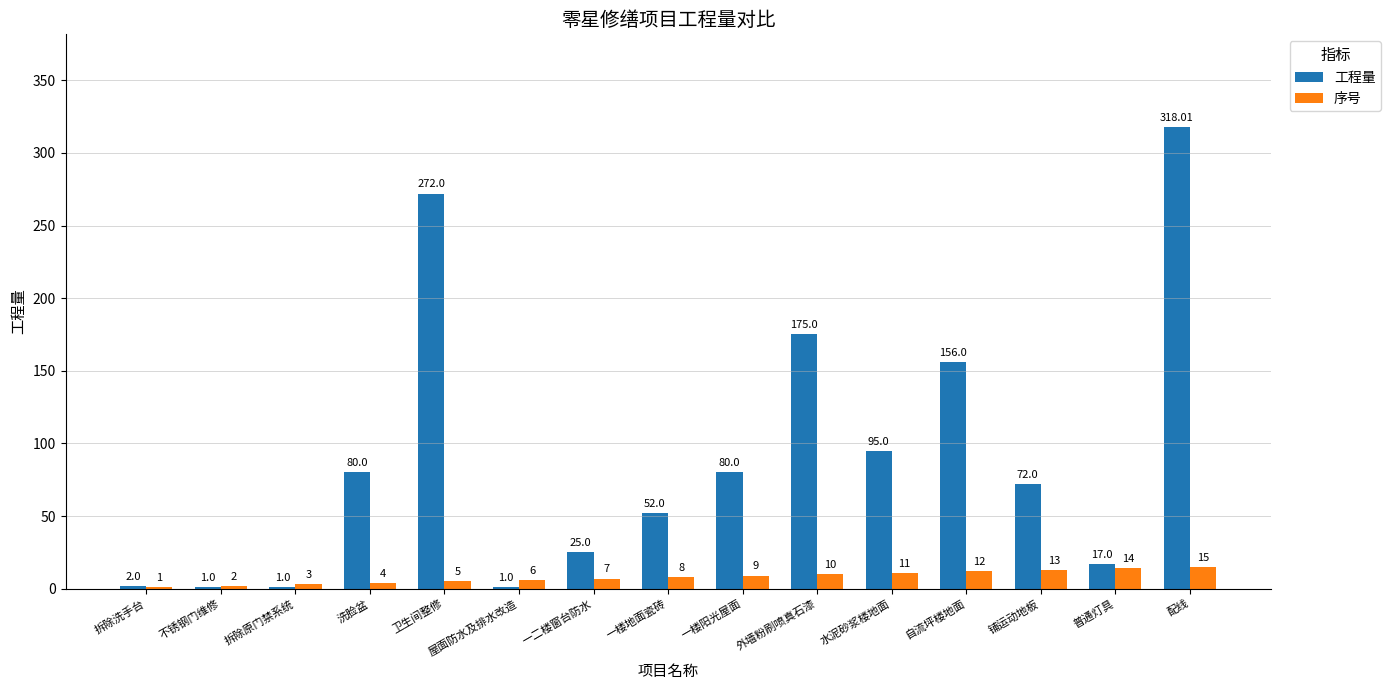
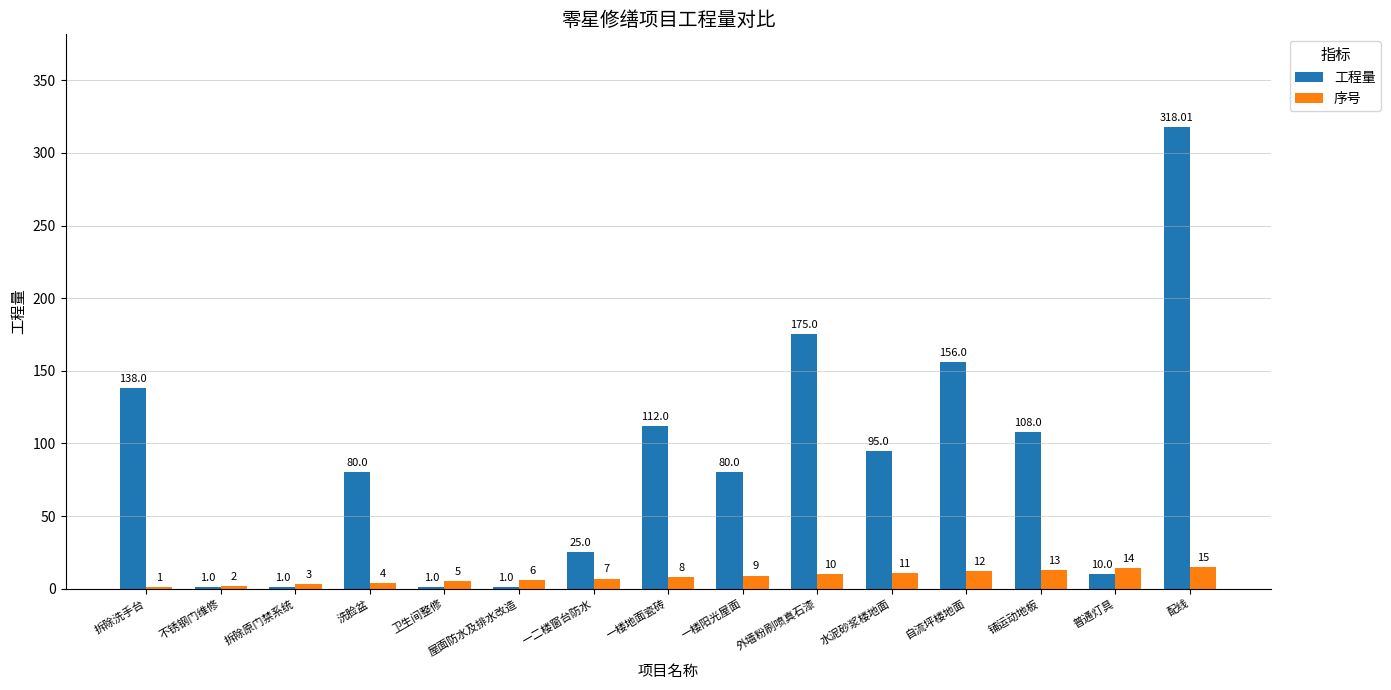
工程量, 拆除洗手台: 2.0 -> 138.0
工程量, 卫生间整修: 272.0 -> 1.0
工程量, 一楼地面瓷砖: 52.0 -> 112.0
工程量, 铺运动地板: 72.0 -> 108.0
工程量, 普通灯具: 17.0 -> 10.0
